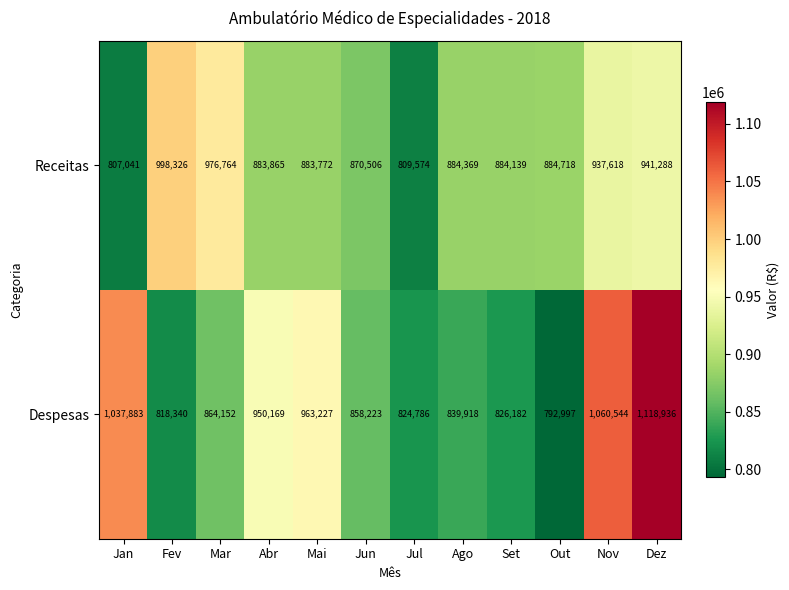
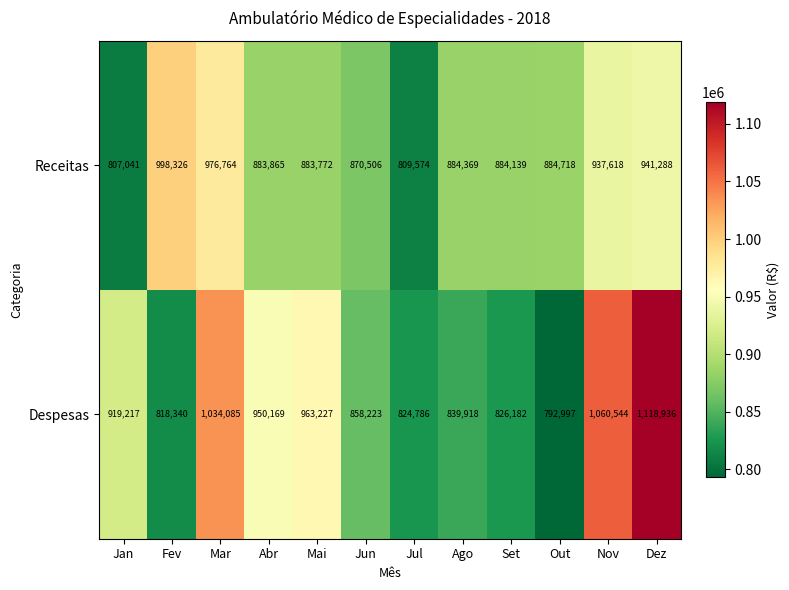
Despesas, Jan: 1,037,883 -> 919,217
Despesas, Mar: 864,152 -> 1,034,085
